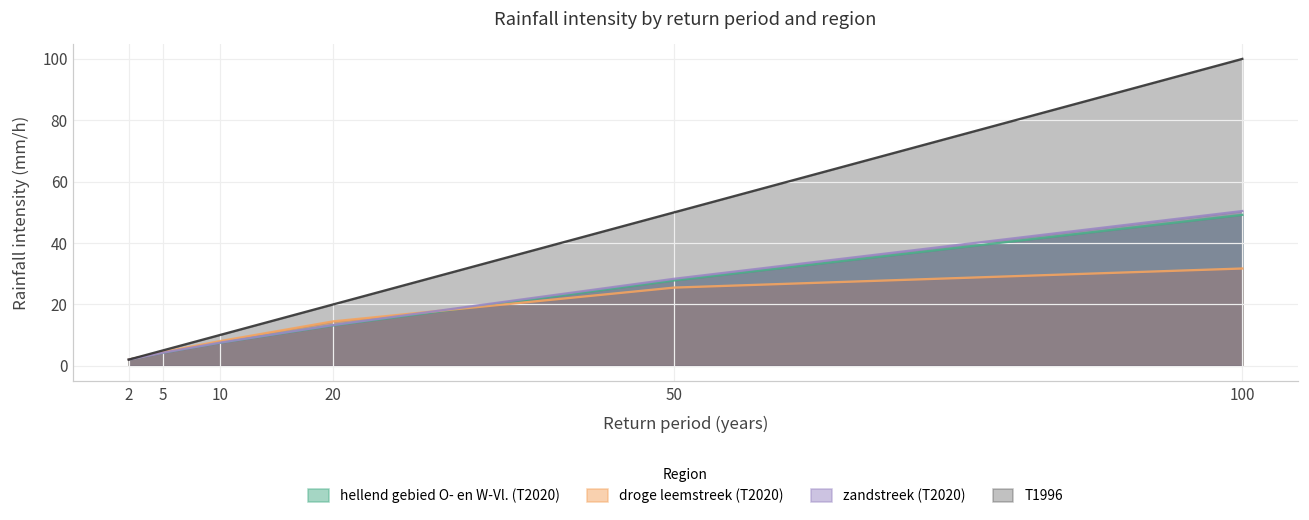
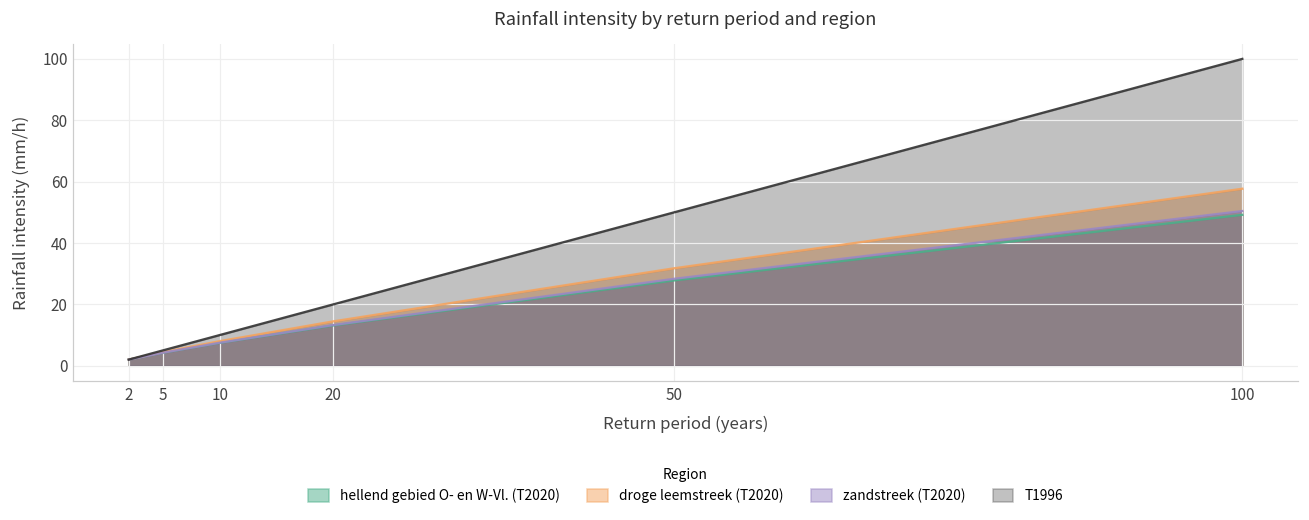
droge leemstreek (T2020), 50: 25 -> 32
droge leemstreek (T2020), 100: 32 -> 58
